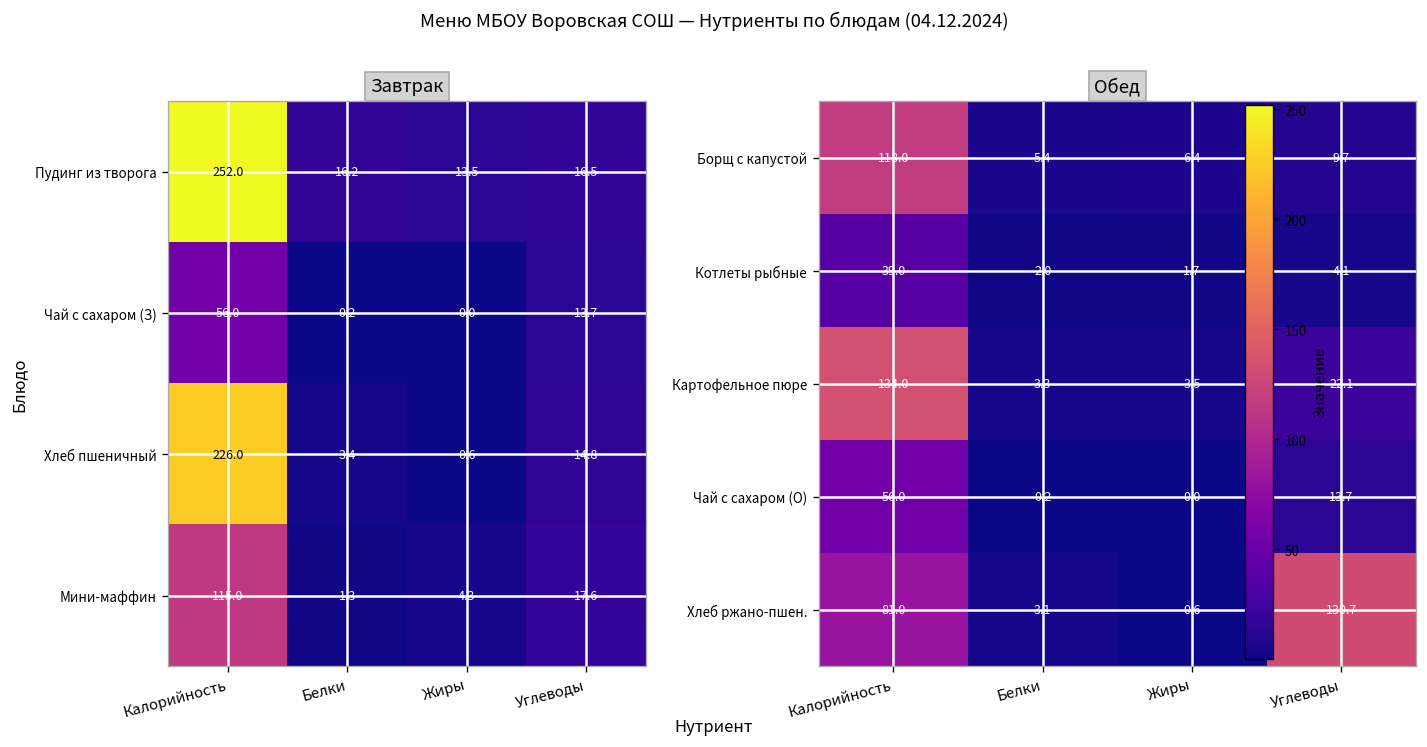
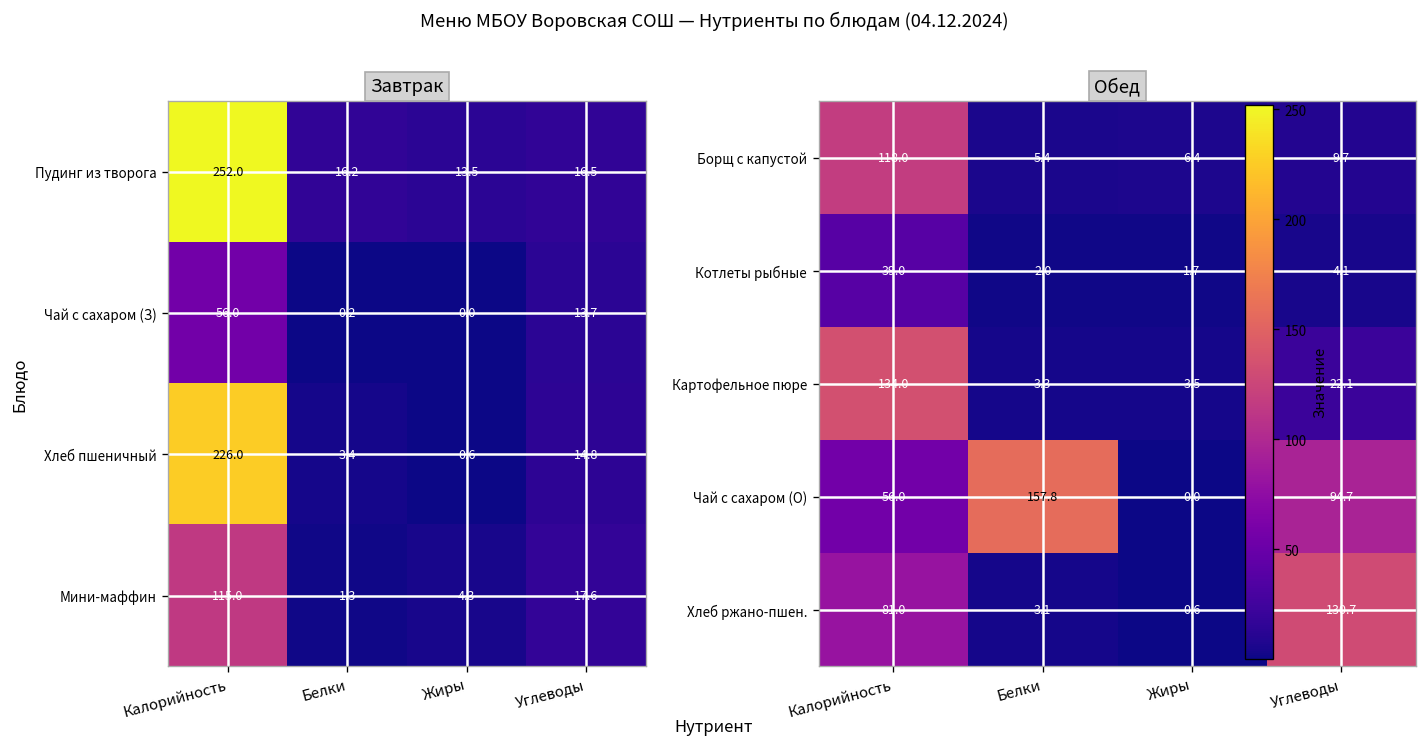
Обед, Чай с сахаром (О), Белки: 0.2 -> 157.8
Обед, Чай с сахаром (О), Углеводы: 13.7 -> 94.7
